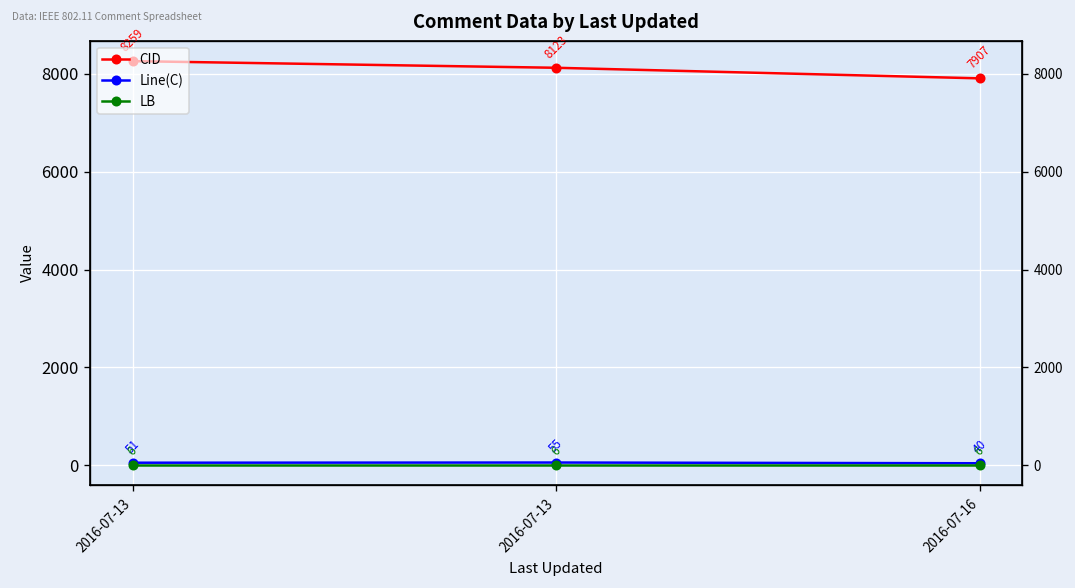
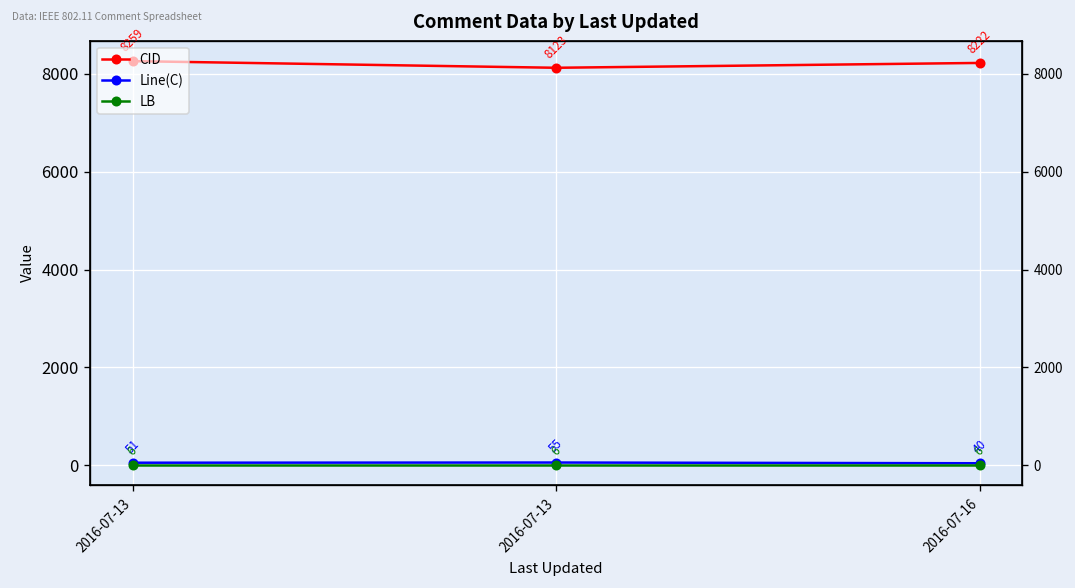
CID, 2016-07-16: 7907 -> 8222
